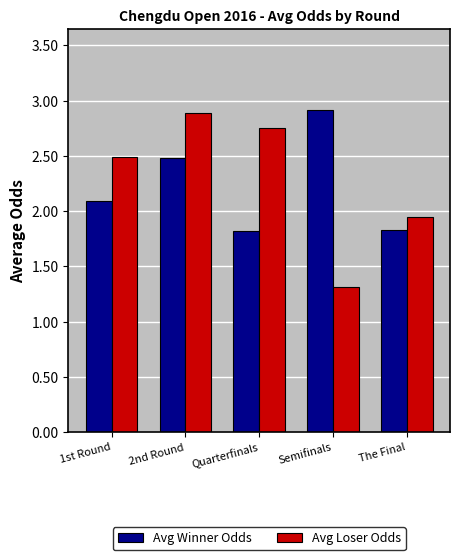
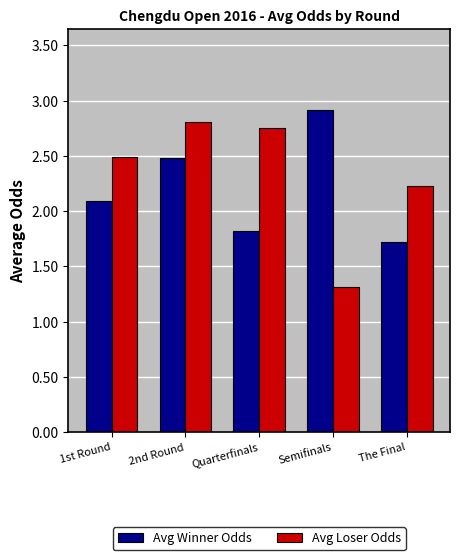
Avg Loser Odds, 2nd Round: 2.89 -> 2.81
Avg Winner Odds, The Final: 1.83 -> 1.72
Avg Loser Odds, The Final: 1.95 -> 2.23
